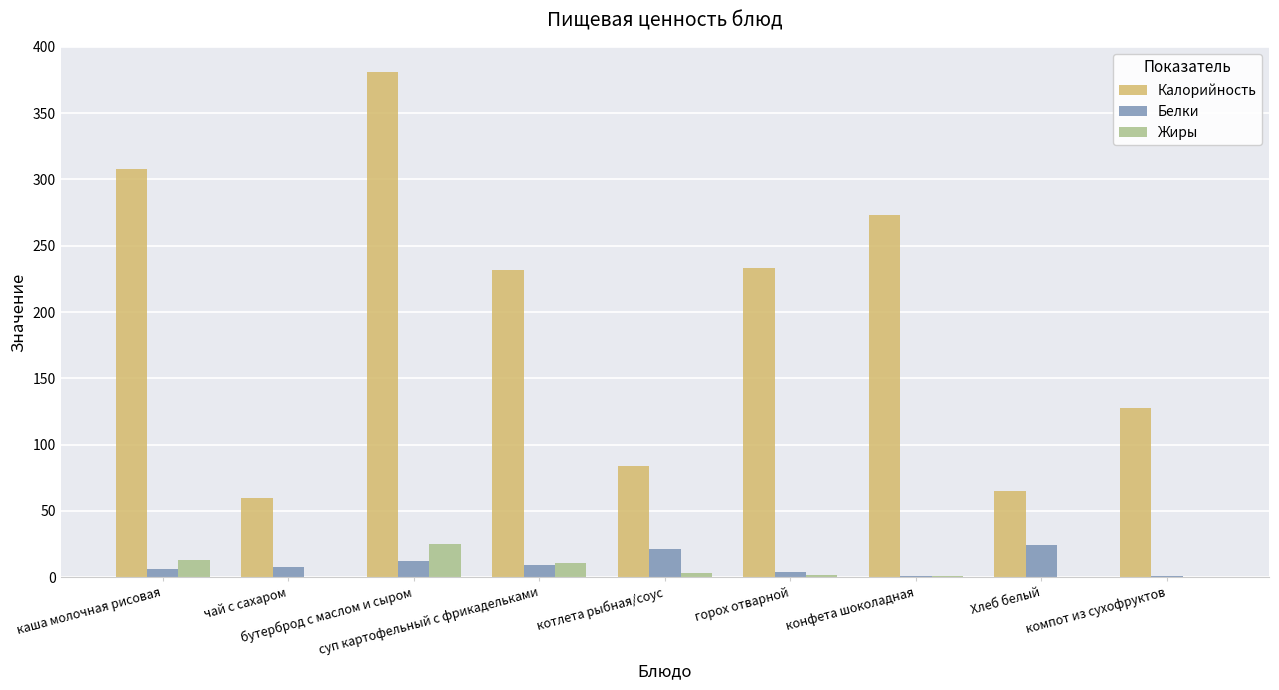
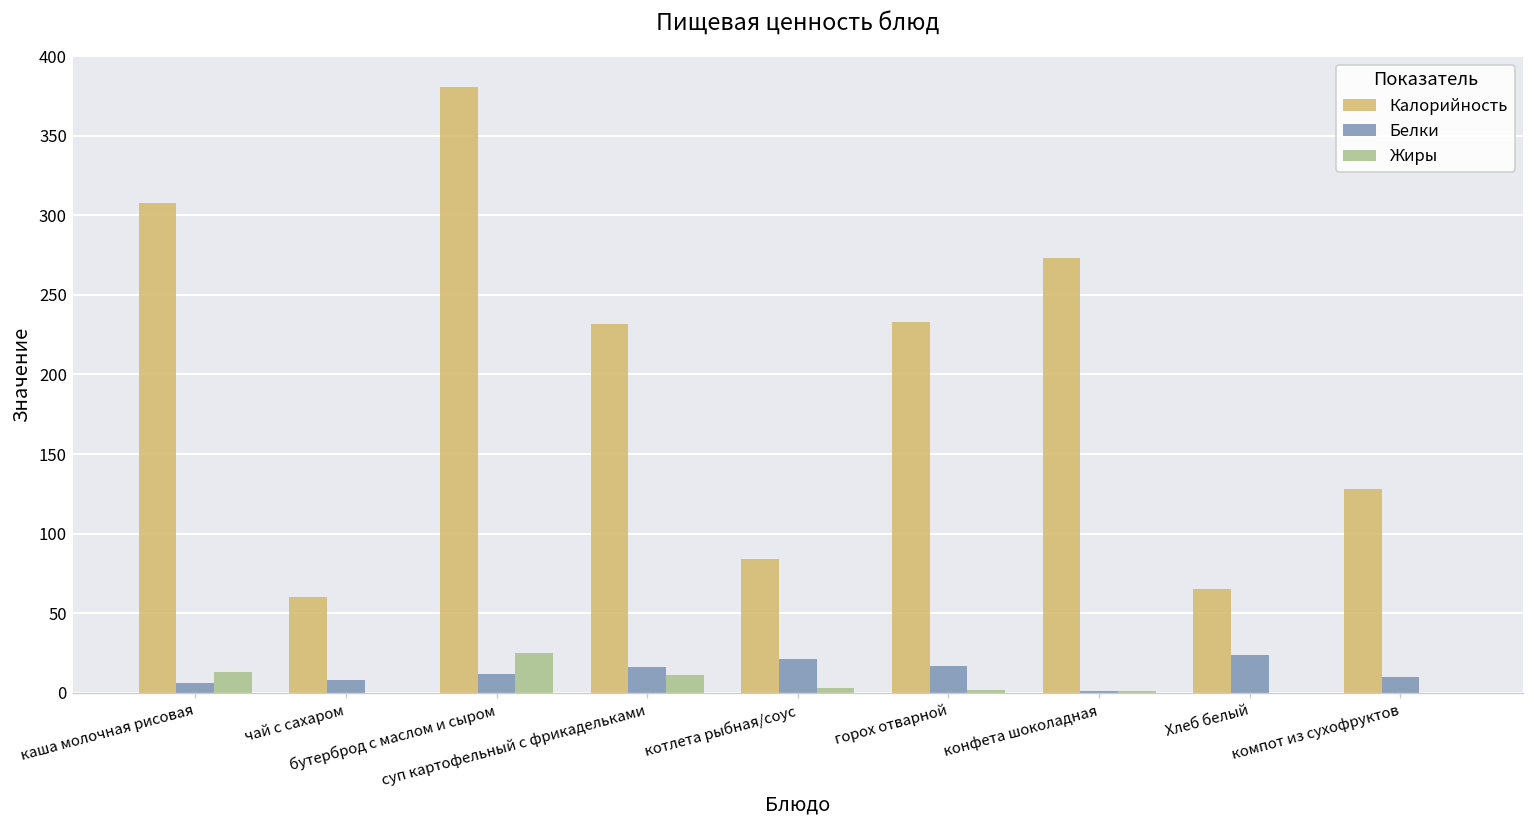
Белки, суп картофельный с фрикадельками: 9 -> 16
Белки, горох отварной: 4 -> 17
Белки, компот из сухофруктов: 1 -> 10
